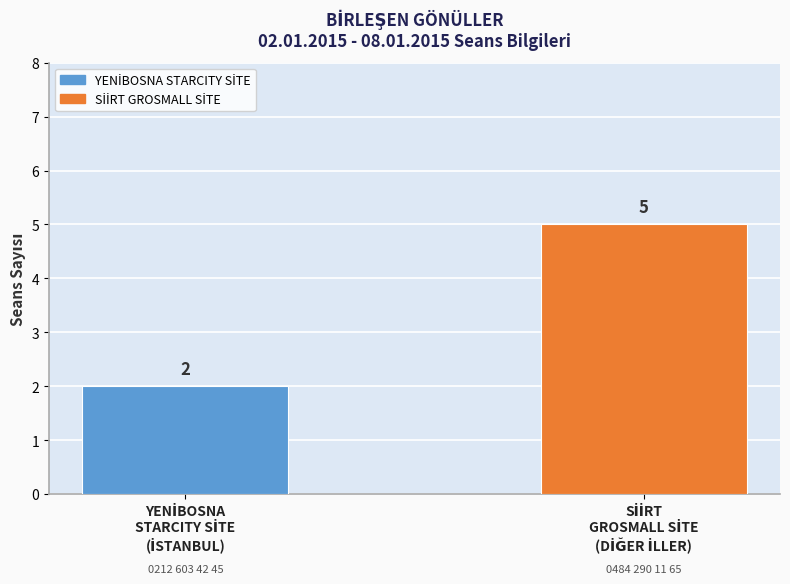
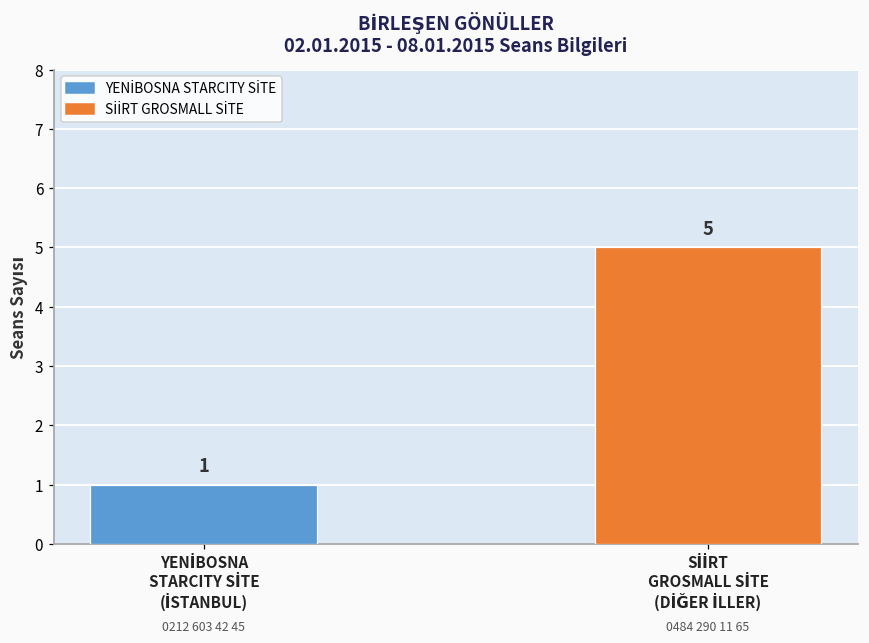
YENİBOSNA STARCITY SİTE (İSTANBUL): 2 -> 1
